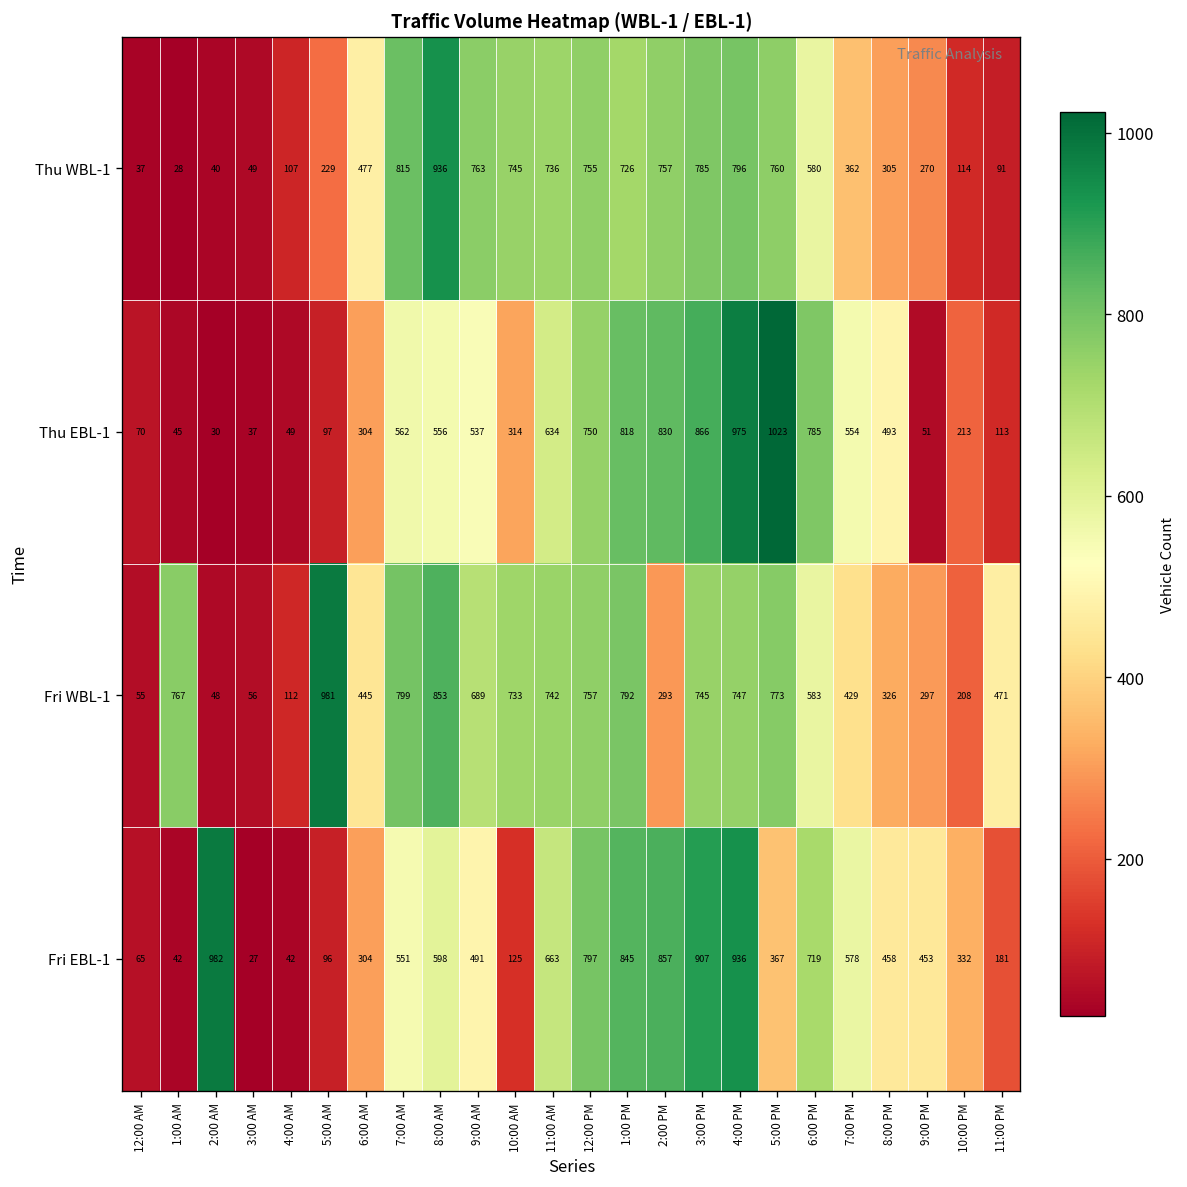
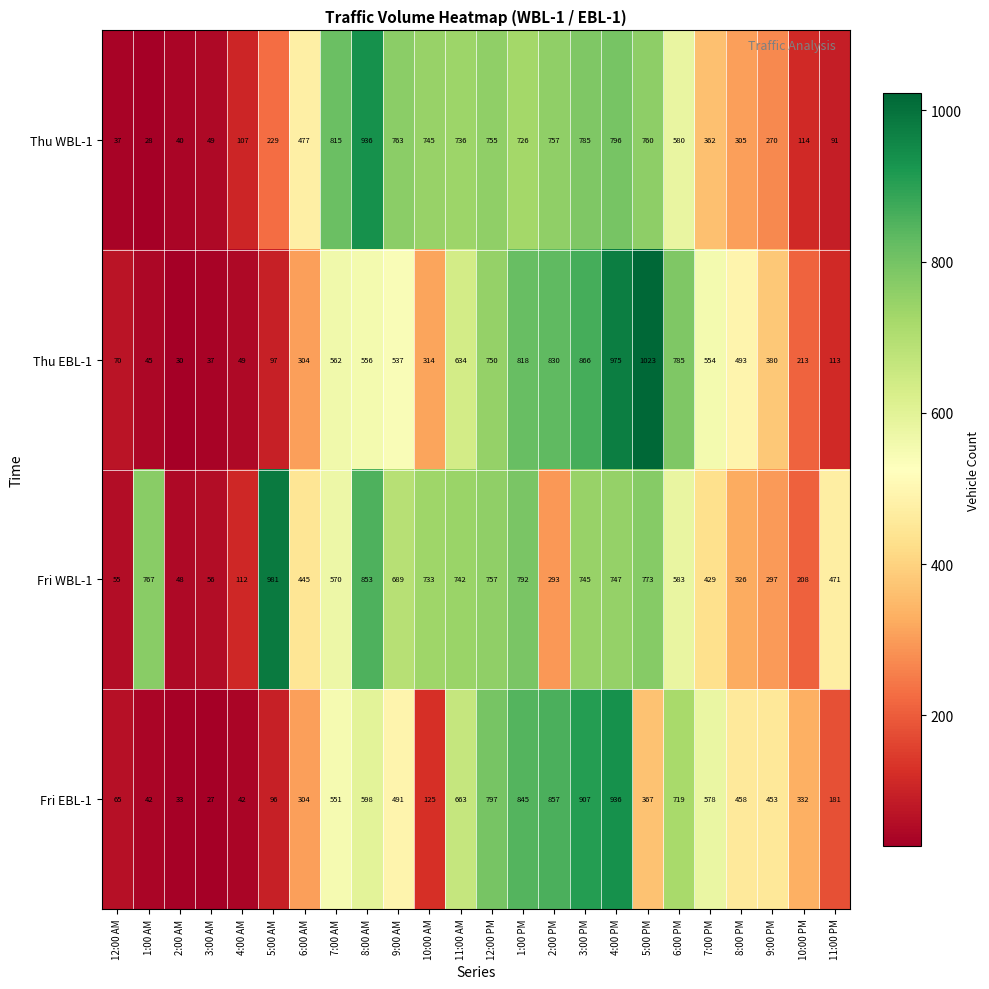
Thu EBL-1, 9:00 PM: 51 -> 380
Fri WBL-1, 7:00 AM: 799 -> 570
Fri EBL-1, 2:00 AM: 982 -> 33
